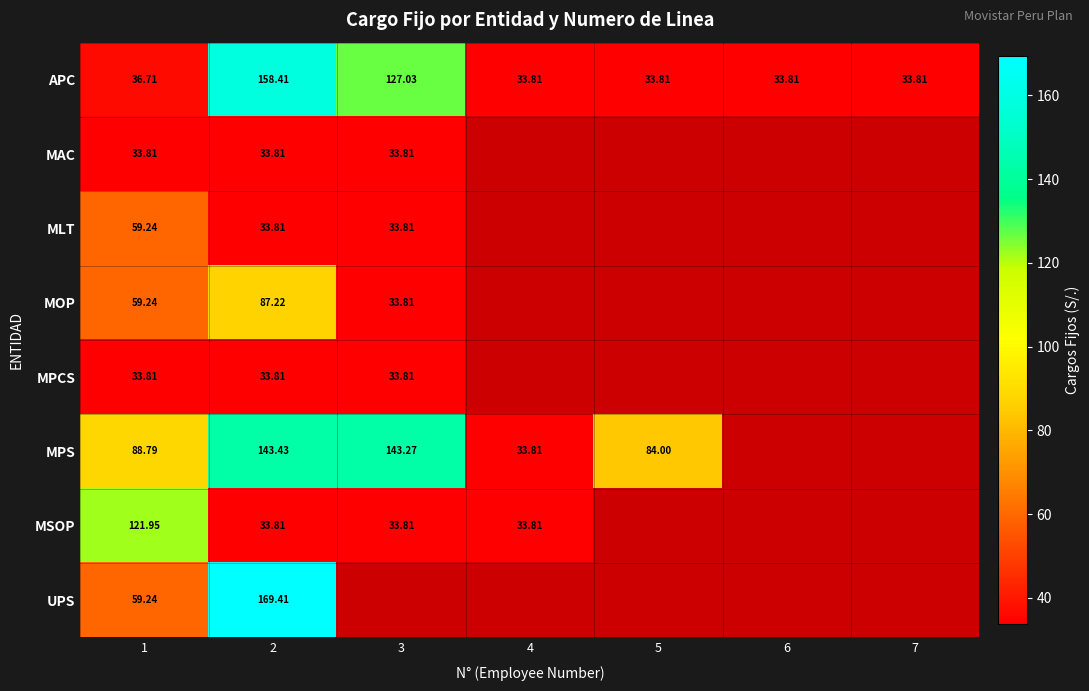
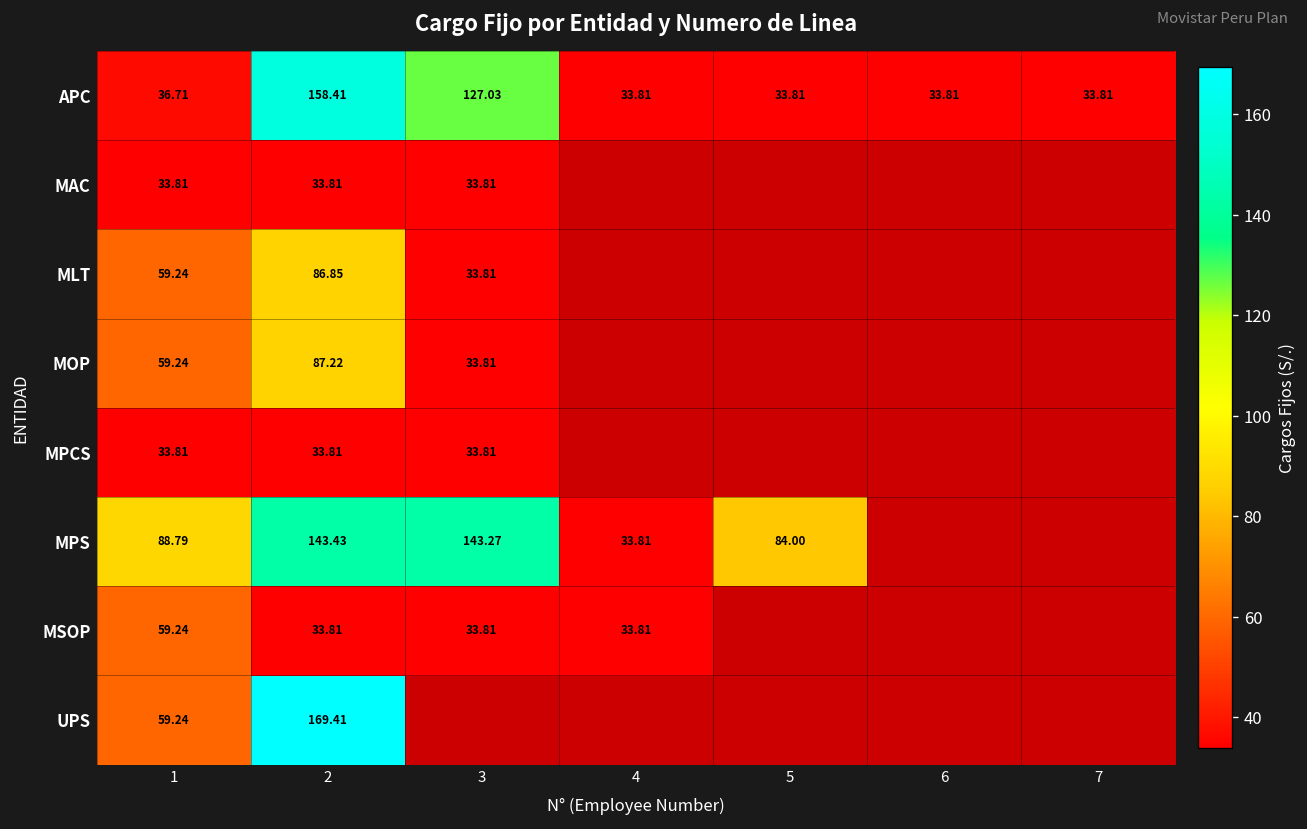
MLT, 2: 33.81 -> 86.85
MSOP, 1: 121.95 -> 59.24
